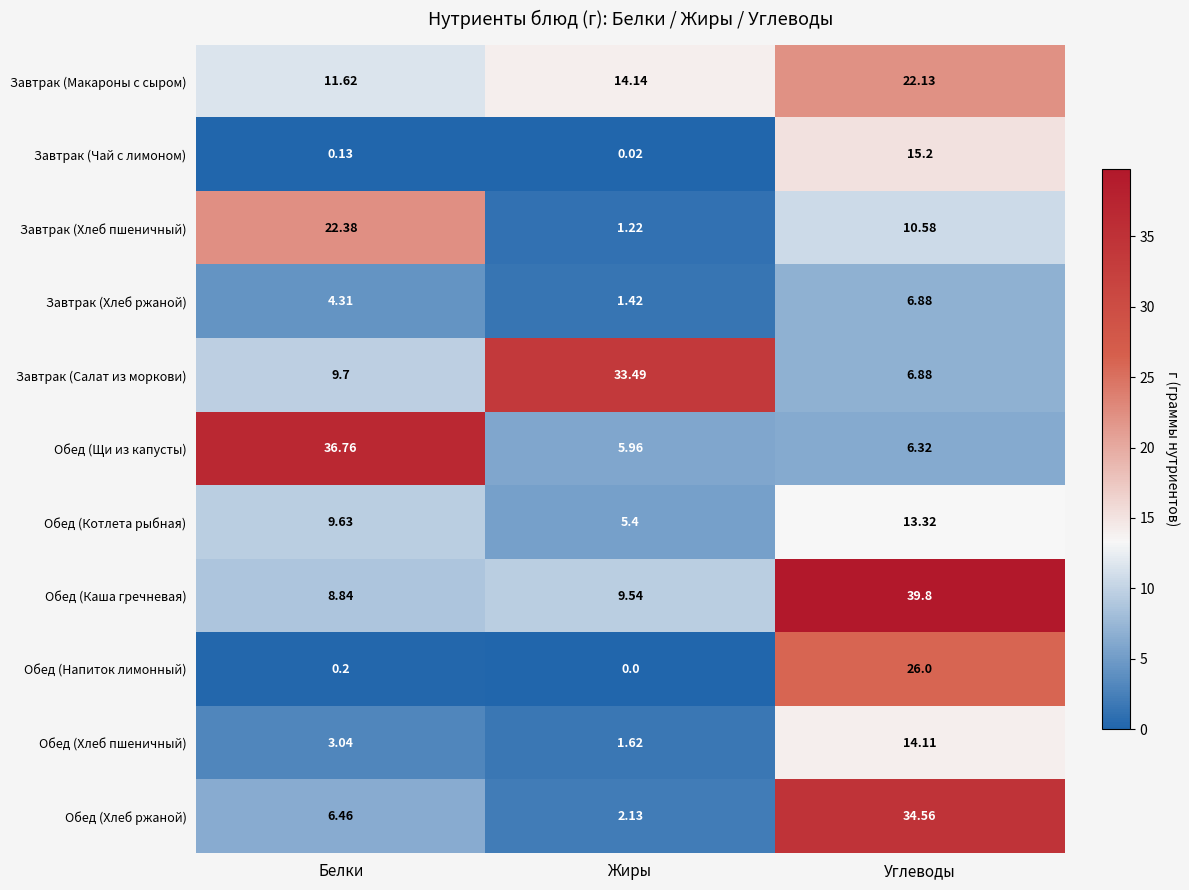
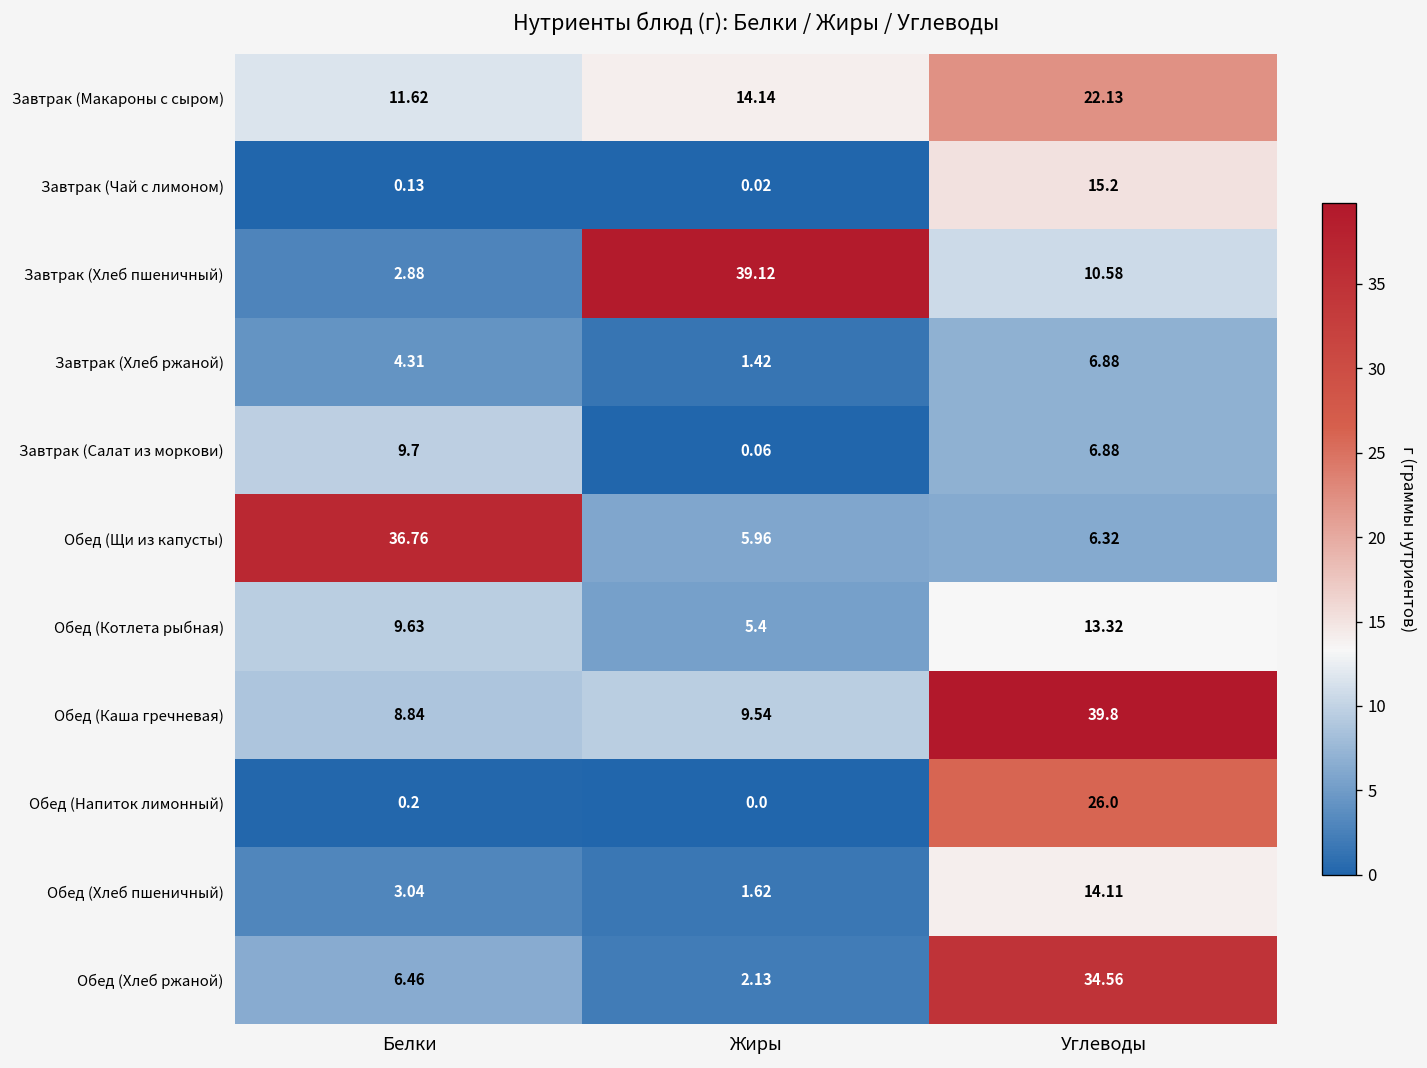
Завтрак (Хлеб пшеничный), Белки: 22.38 -> 2.88
Завтрак (Хлеб пшеничный), Жиры: 1.22 -> 39.12
Завтрак (Салат из моркови), Жиры: 33.49 -> 0.06
